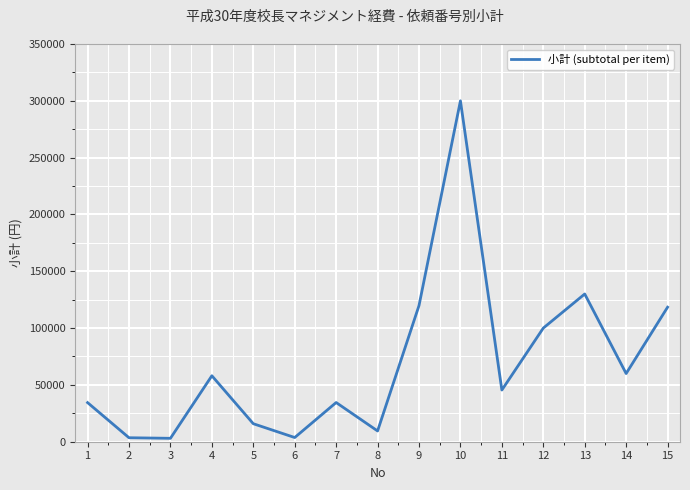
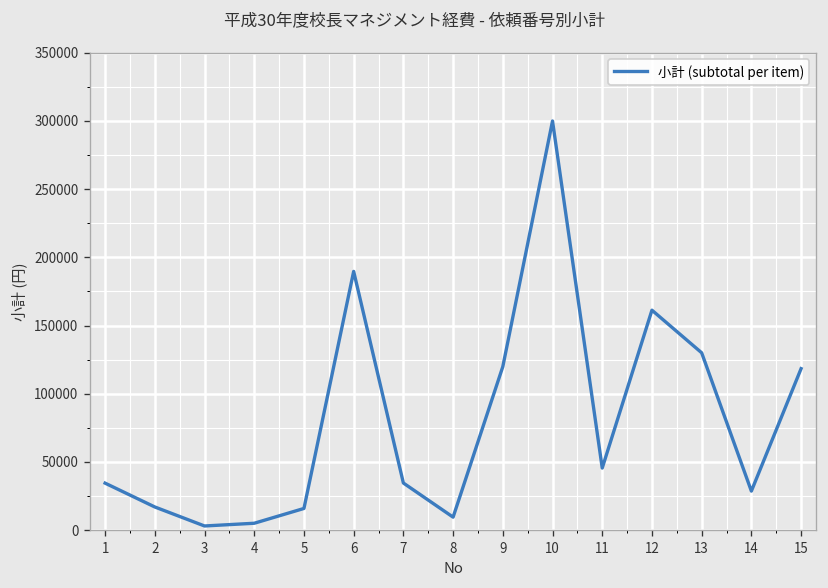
2: 4000 -> 17000
4: 58000 -> 5000
6: 4000 -> 190000
12: 100000 -> 161000
14: 60000 -> 29000
